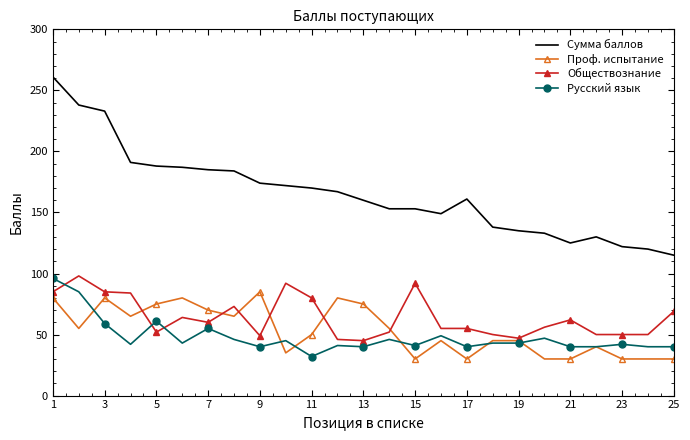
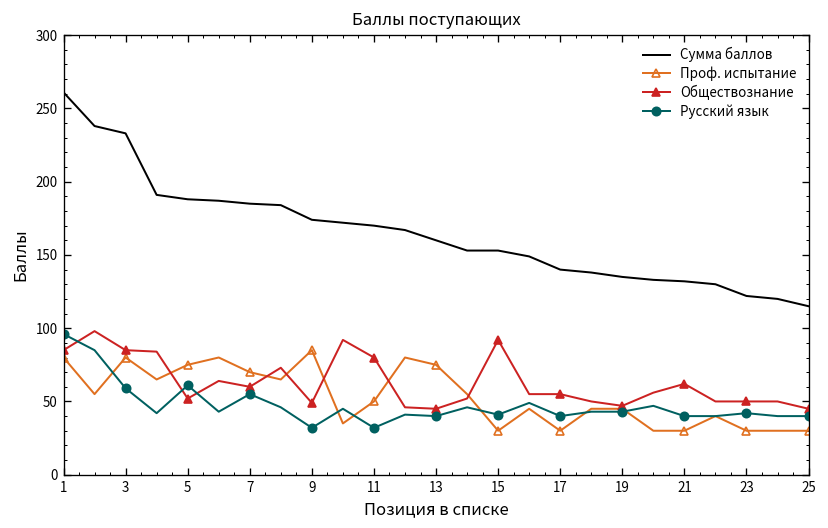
Русский язык, 9: 40 -> 32
Сумма баллов, 17: 161 -> 140
Сумма баллов, 21: 125 -> 132
Обществознание, 25: 69 -> 45
